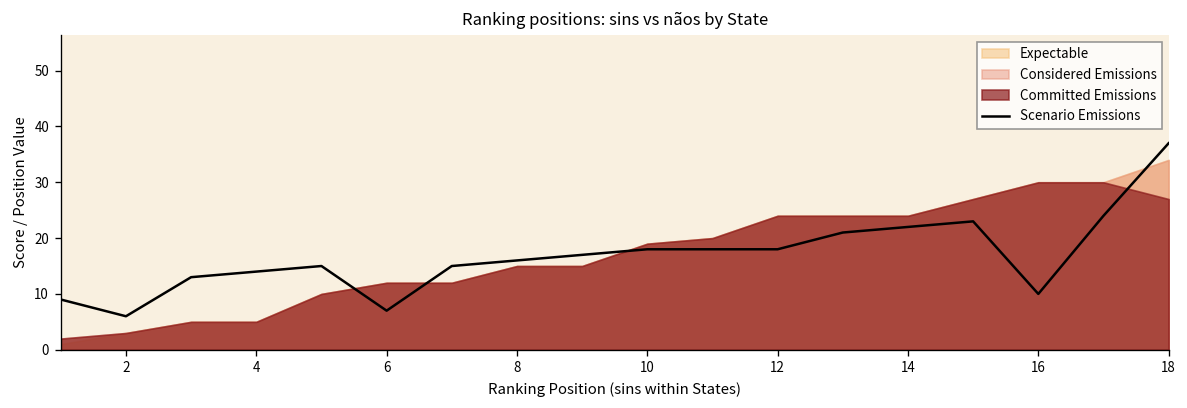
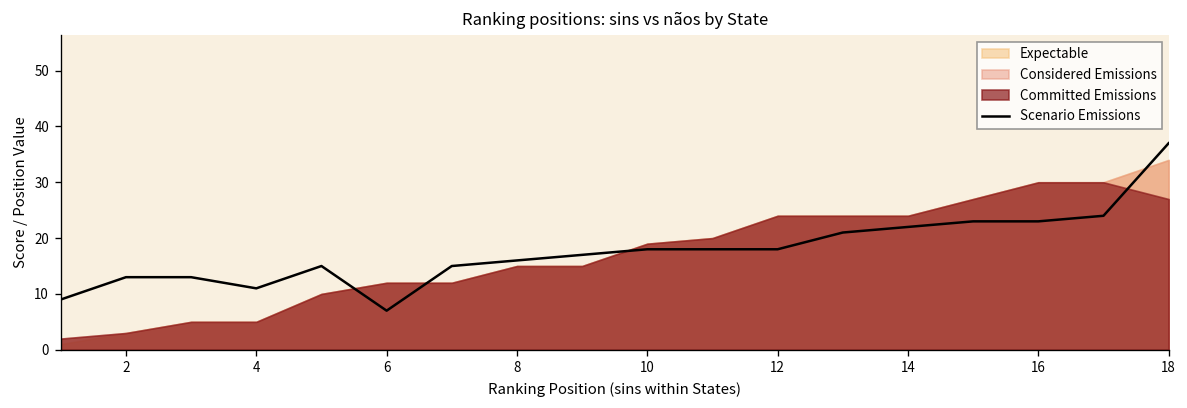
Scenario Emissions, 2: 6 -> 13
Scenario Emissions, 4: 14 -> 11
Scenario Emissions, 16: 10 -> 23
